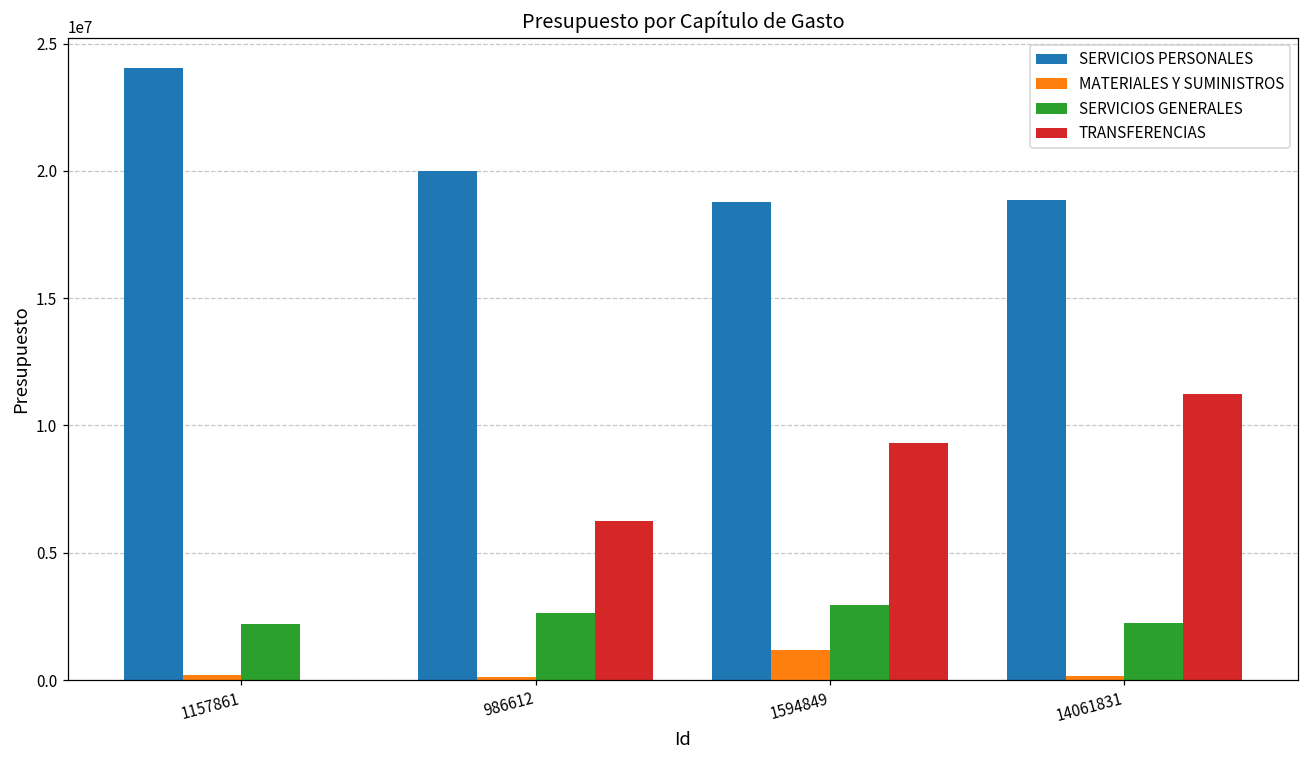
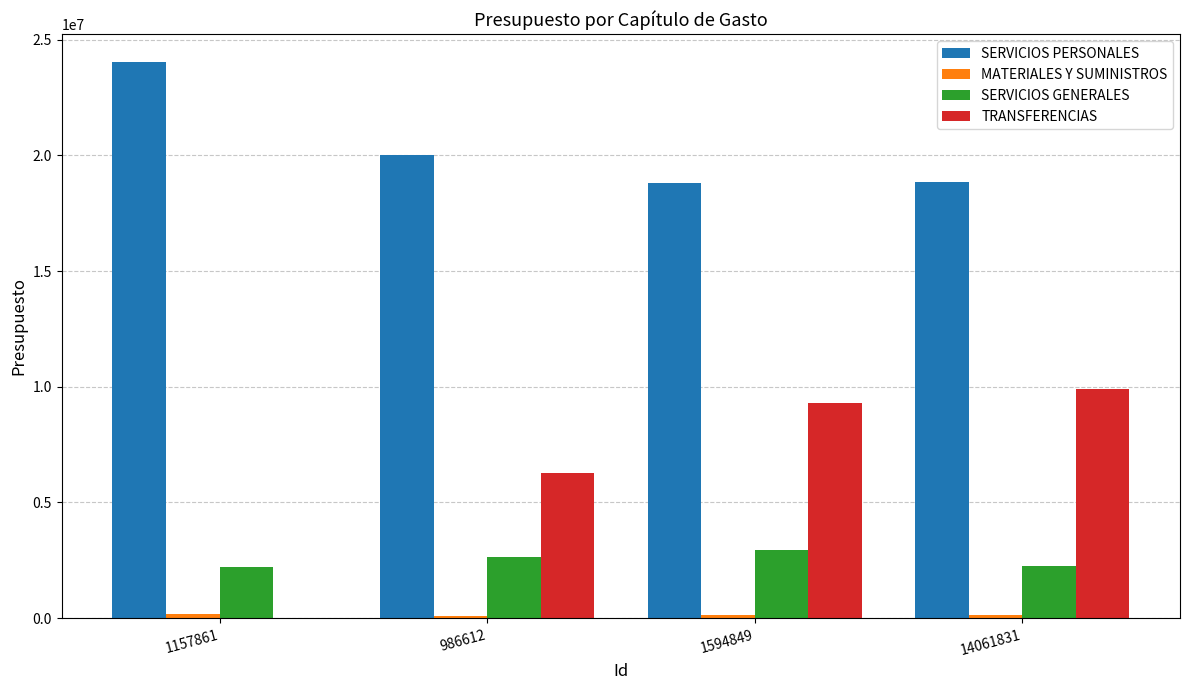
MATERIALES Y SUMINISTROS, 1594849: 1200000 -> 100000
TRANSFERENCIAS, 14061831: 11200000 -> 9900000
